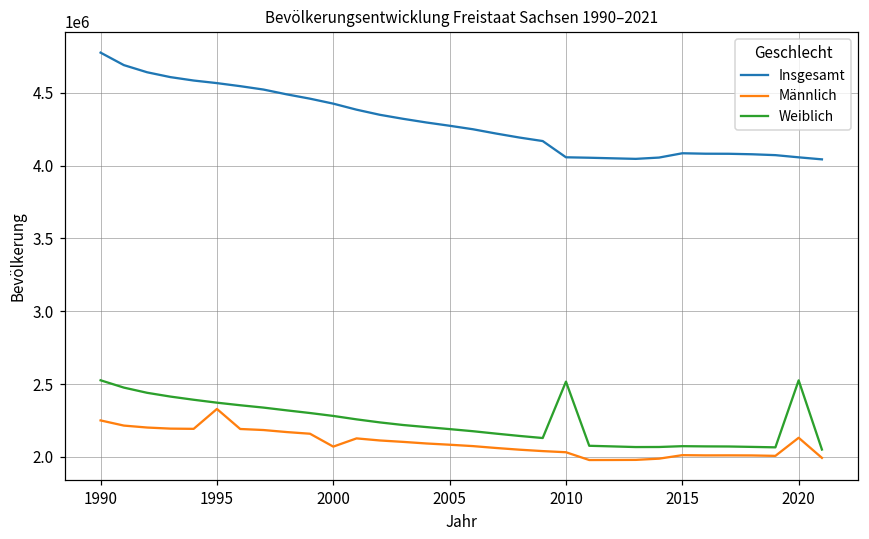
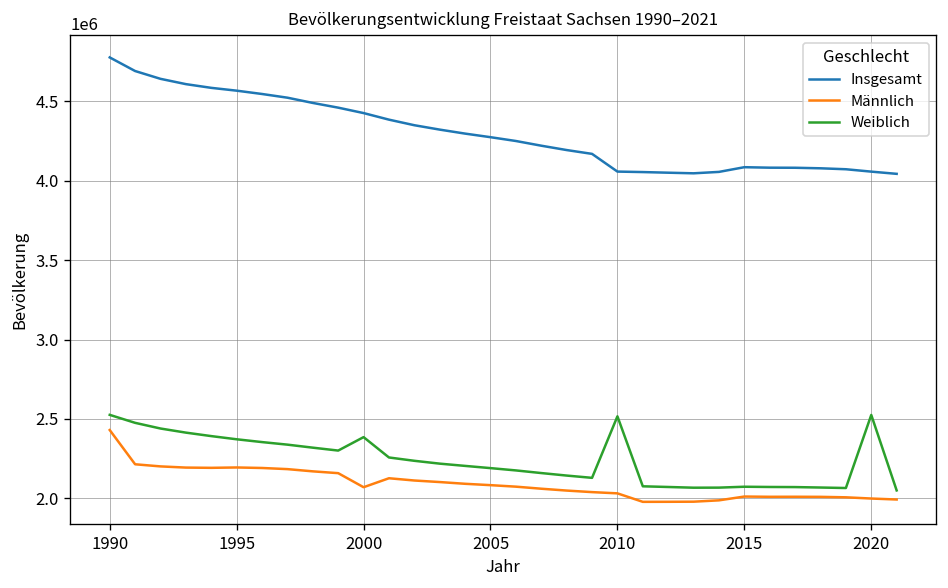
Männlich, 1990: 2250000 -> 2430000
Männlich, 1995: 2330000 -> 2190000
Weiblich, 2000: 2280000 -> 2390000
Männlich, 2020: 2130000 -> 2000000
